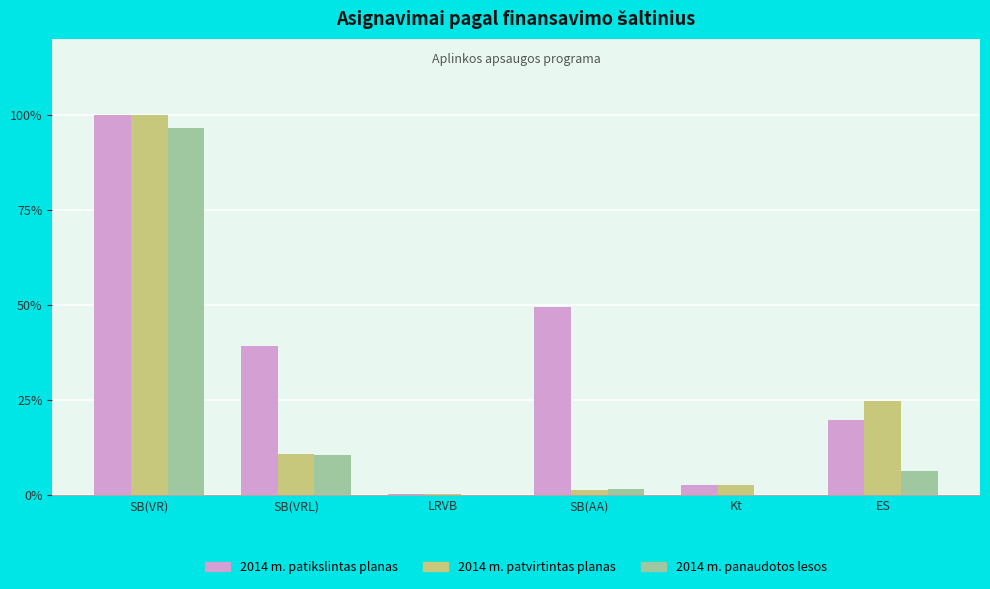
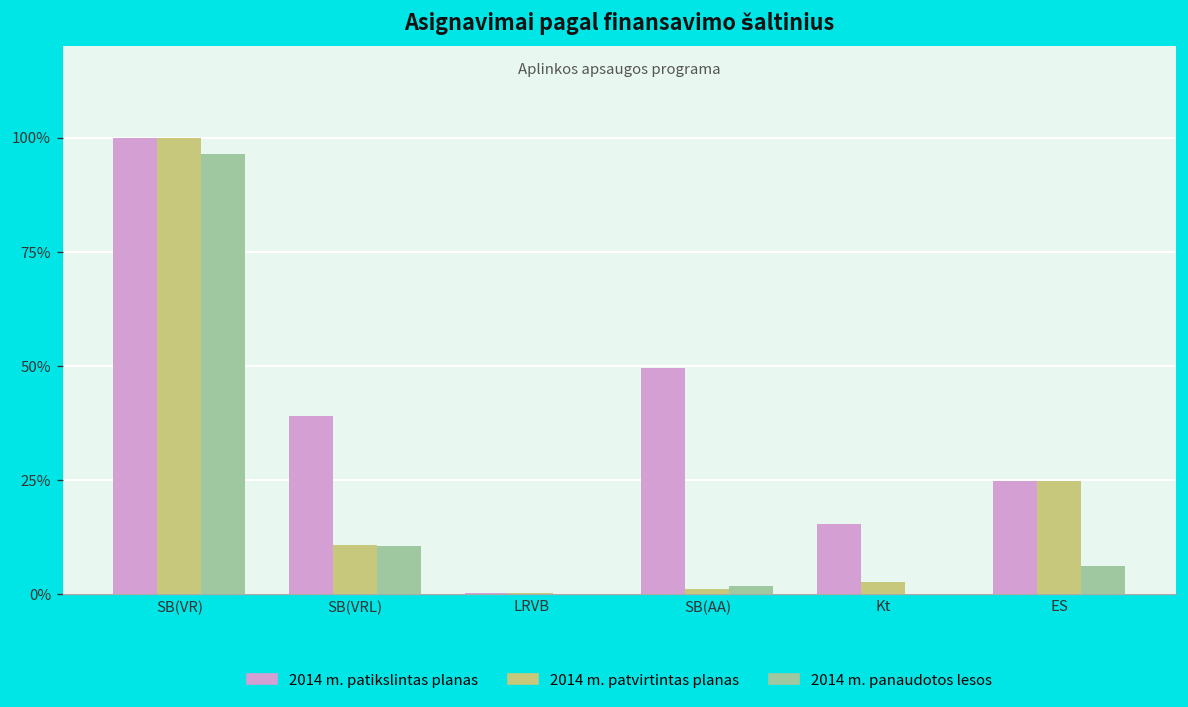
2014 m. patikslintas planas, Kt: 3% -> 15%
2014 m. patikslintas planas, ES: 20% -> 25%
